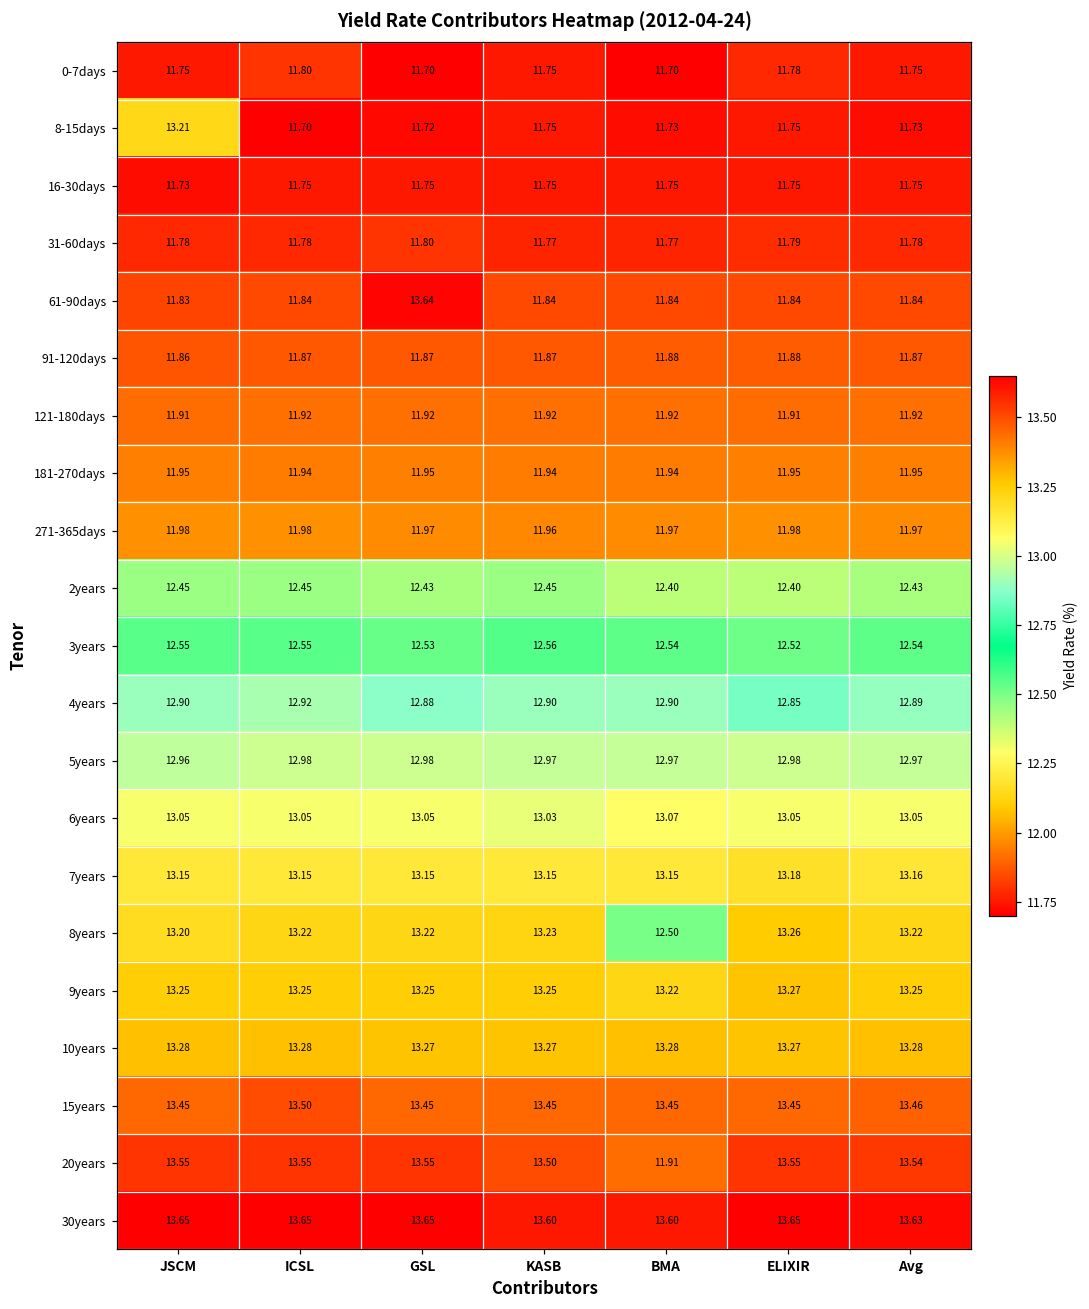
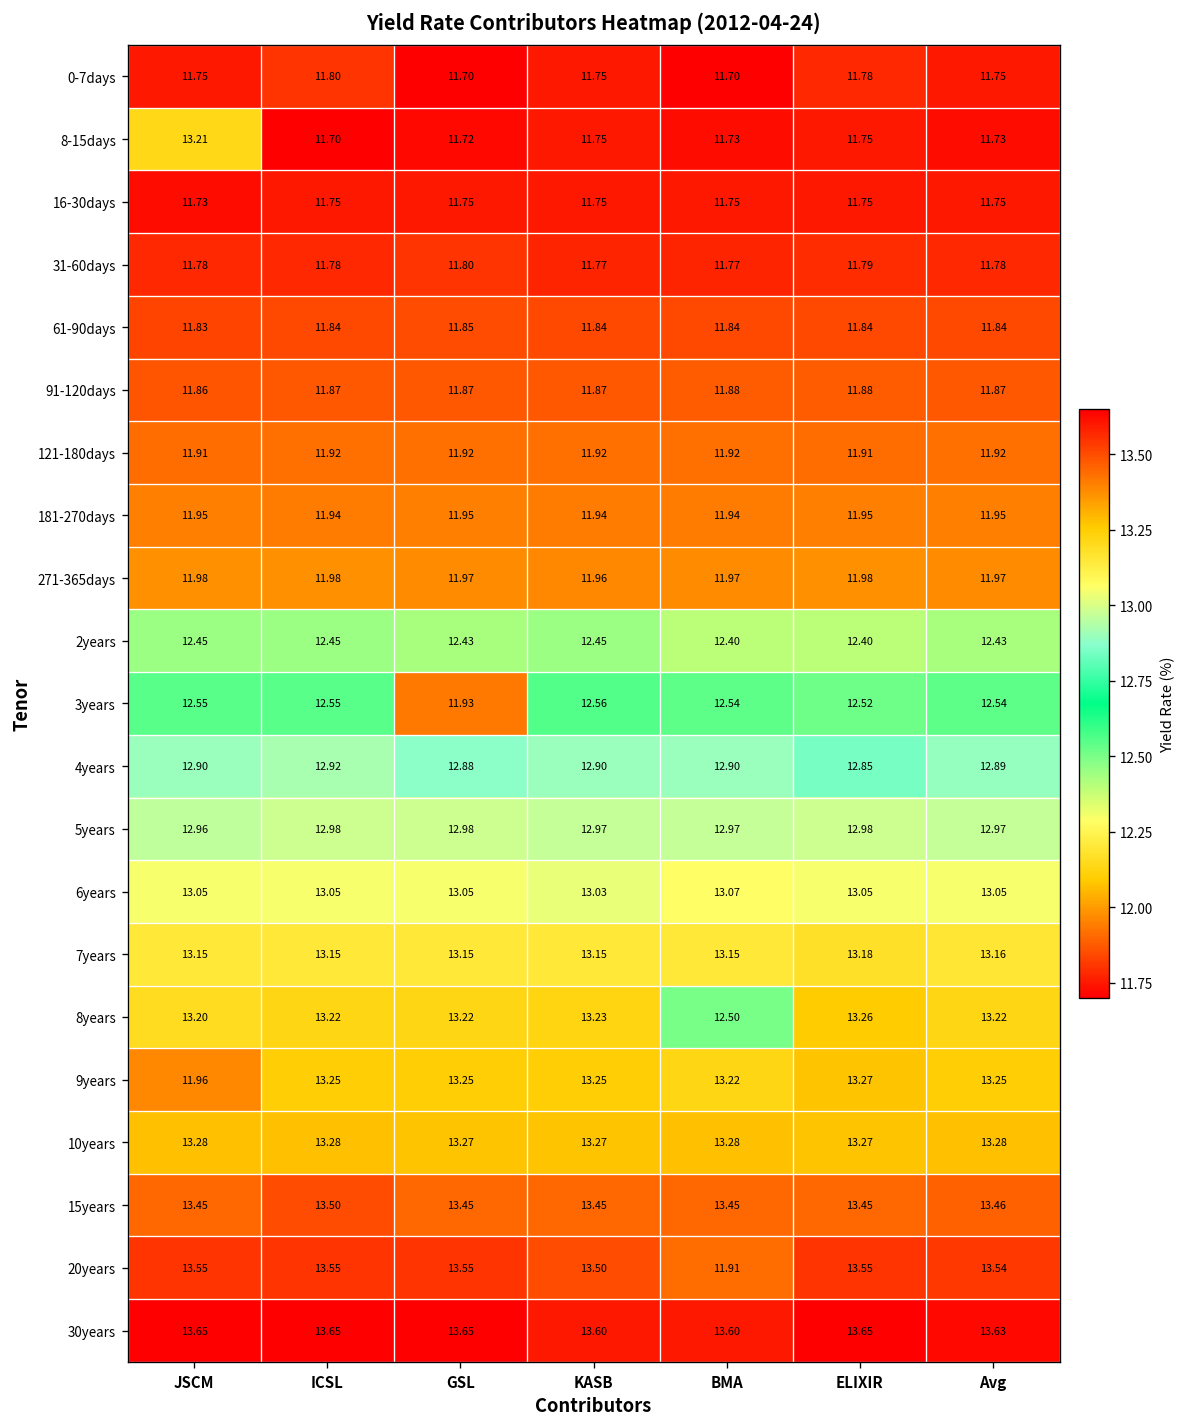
61-90days, GSL: 13.64 -> 11.85
3years, GSL: 12.53 -> 11.93
9years, JSCM: 13.25 -> 11.96
